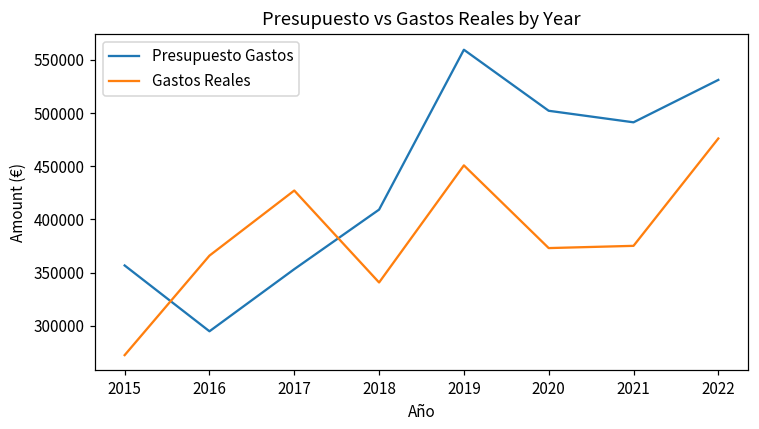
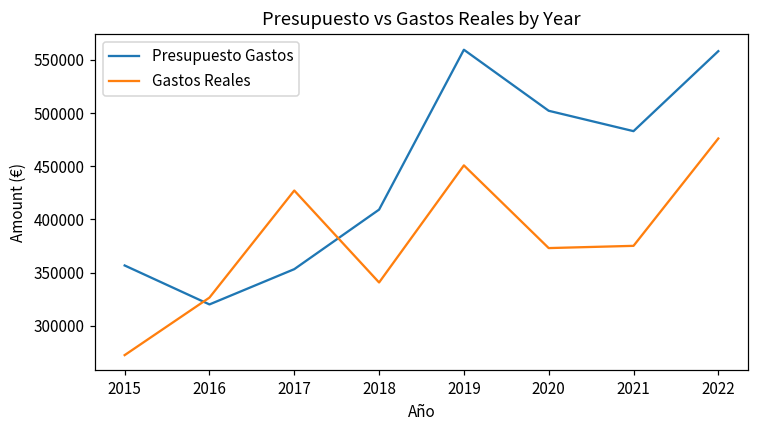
Presupuesto Gastos, 2016: 290000 -> 320000
Gastos Reales, 2016: 370000 -> 330000
Presupuesto Gastos, 2021: 490000 -> 480000
Presupuesto Gastos, 2022: 530000 -> 560000
